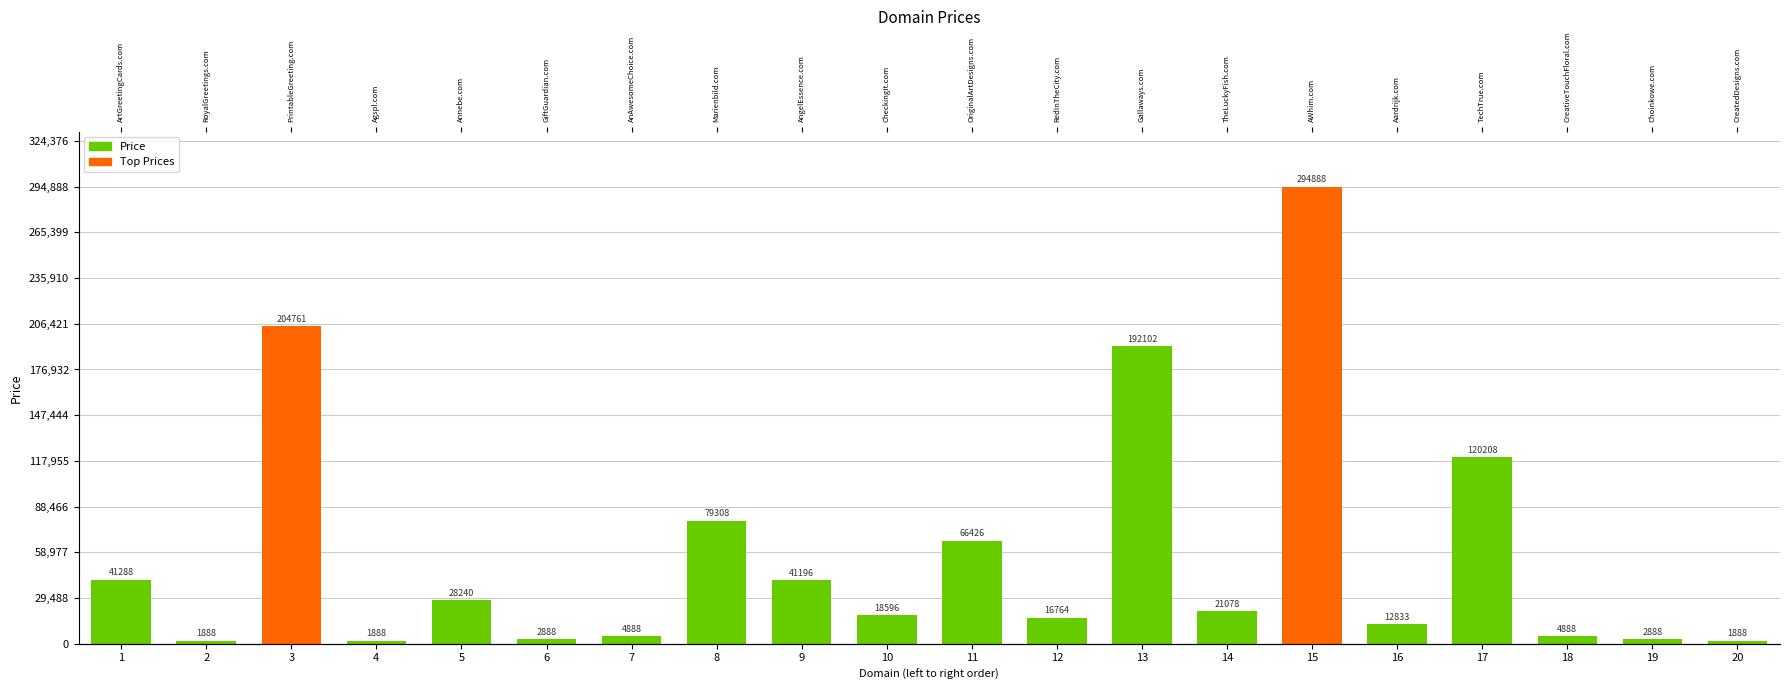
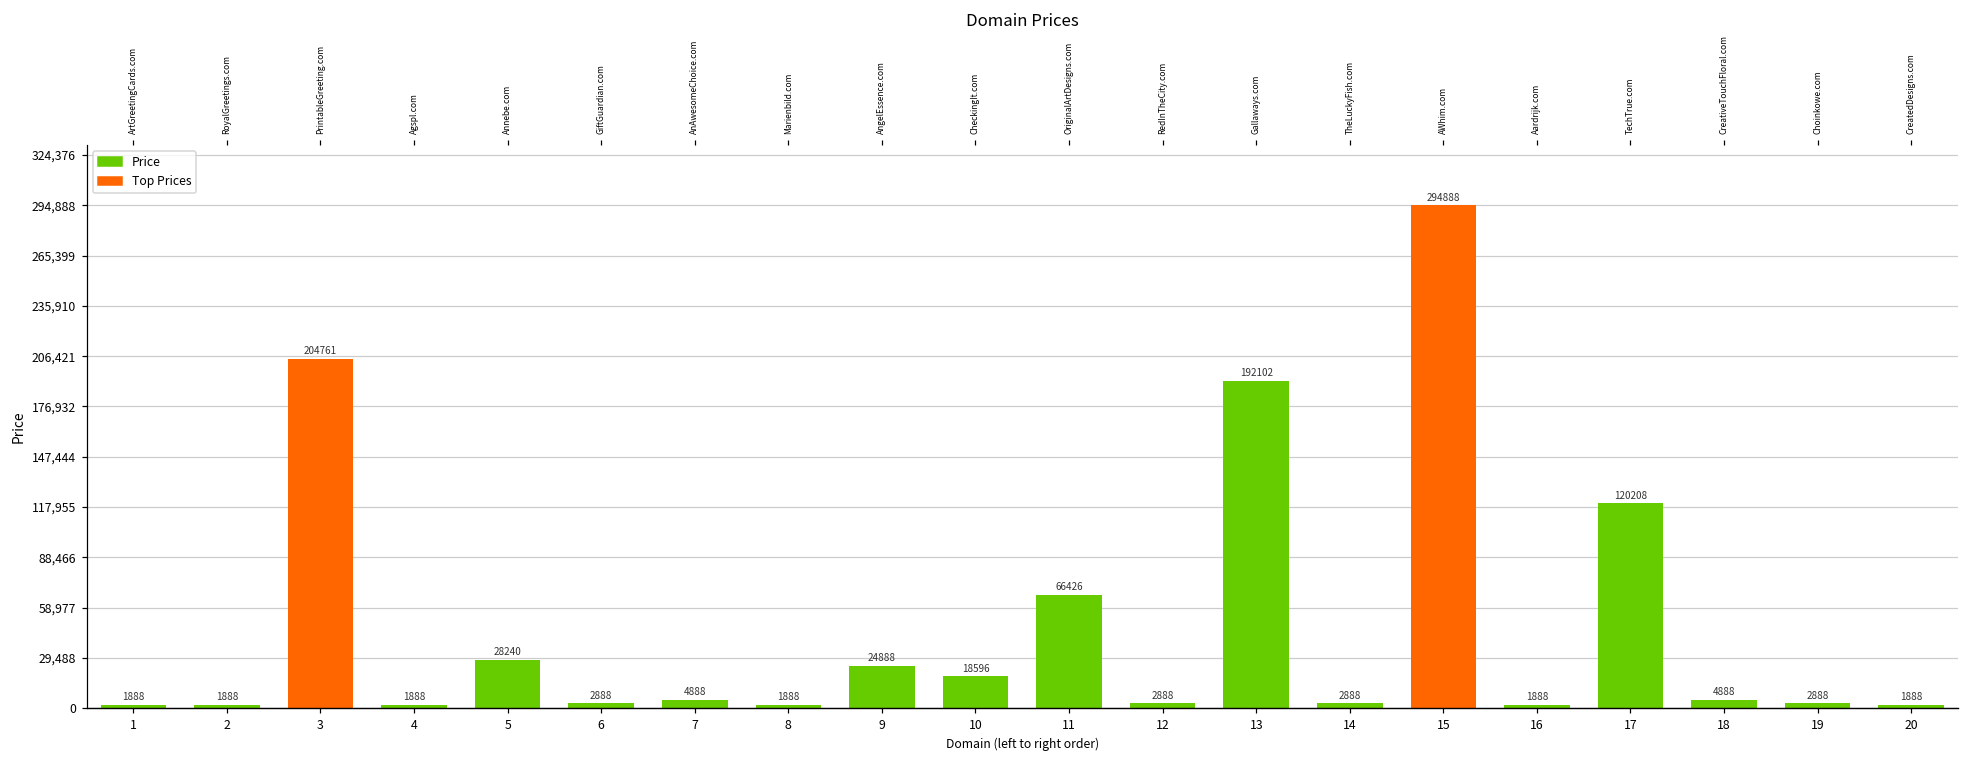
1: 41288 -> 1888
8: 79308 -> 1888
9: 41196 -> 24888
12: 16764 -> 2888
14: 21078 -> 2888
16: 12833 -> 1888
